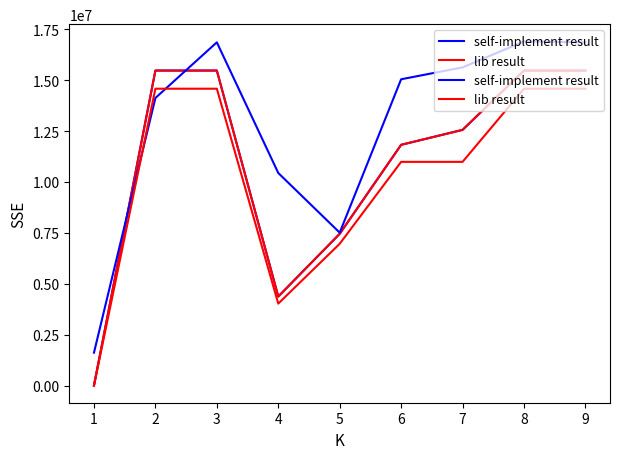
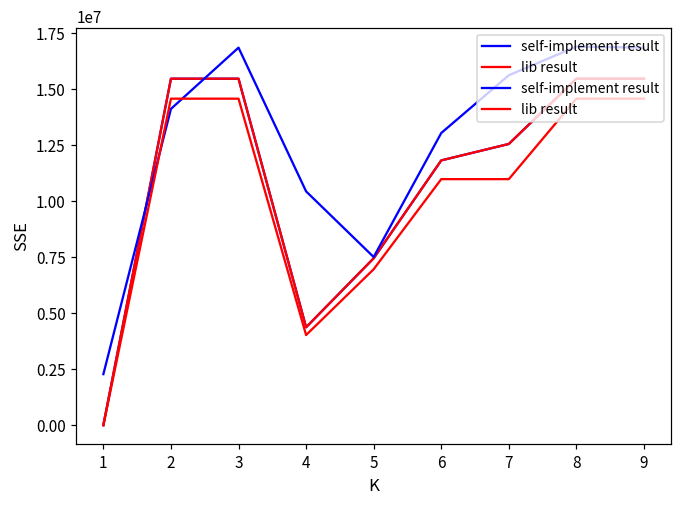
self-implement result, 1: 1600000 -> 2300000
self-implement result, 6: 15000000 -> 13000000
